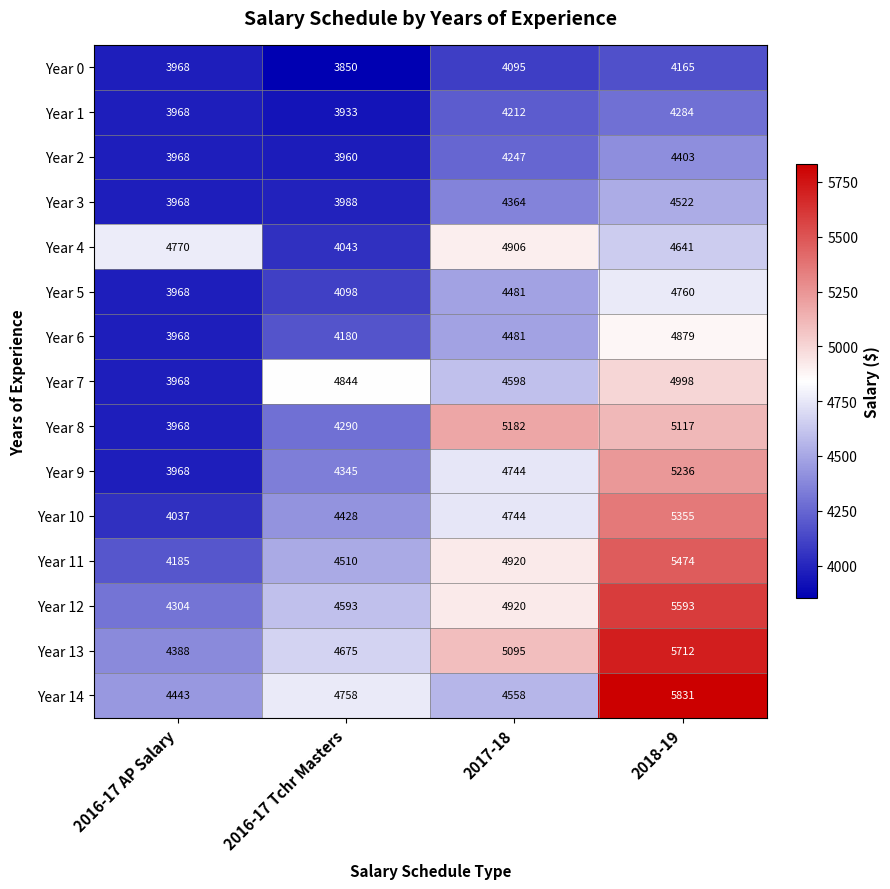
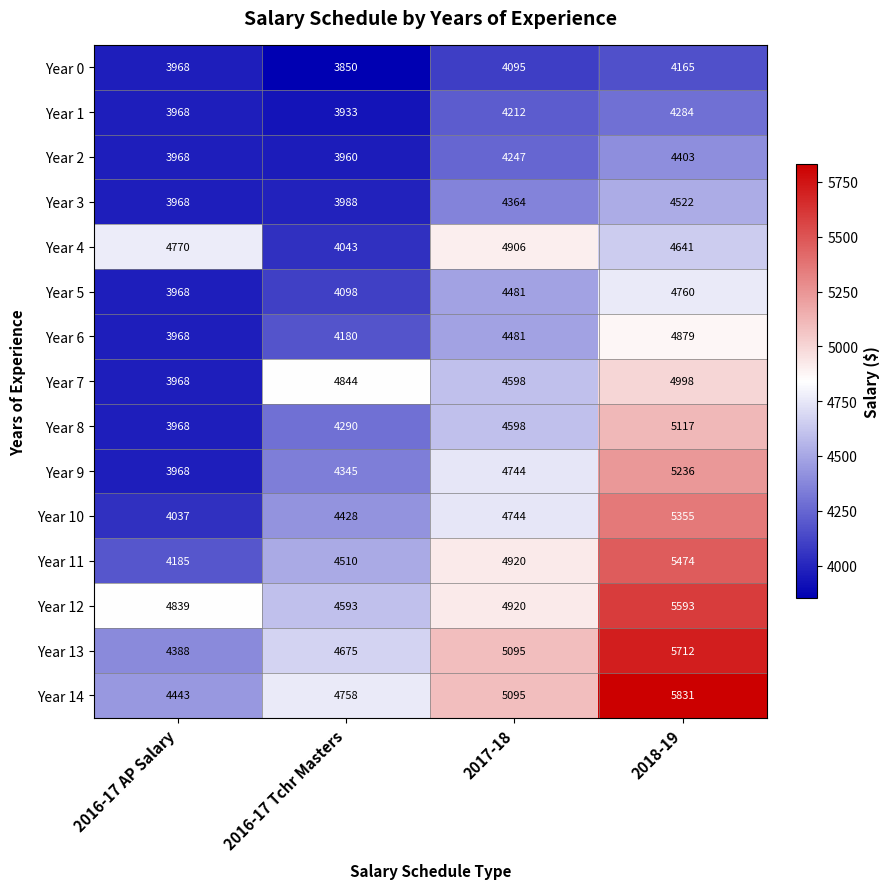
Year 8, 2017-18: 5182 -> 4598
Year 12, 2016-17 AP Salary: 4304 -> 4839
Year 14, 2017-18: 4558 -> 5095
